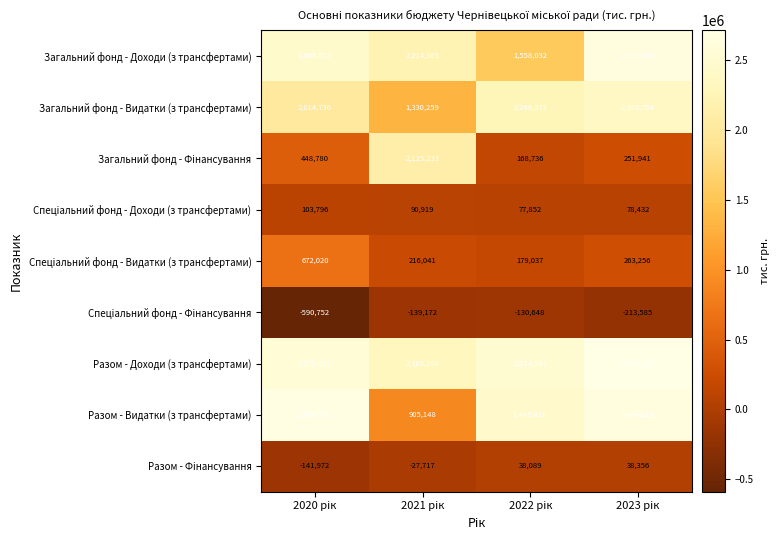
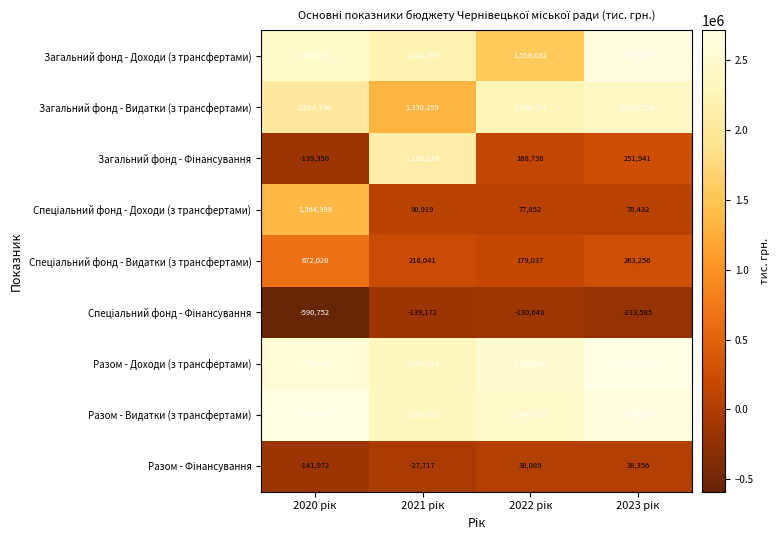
Загальний фонд - Фінансування, 2020 рік: 448,780 -> -139,350
Спеціальний фонд - Доходи (з трансфертами), 2020 рік: 103,796 -> 1,364,999
Разом - Видатки (з трансфертами), 2021 рік: 905,148 -> 2,318,952
